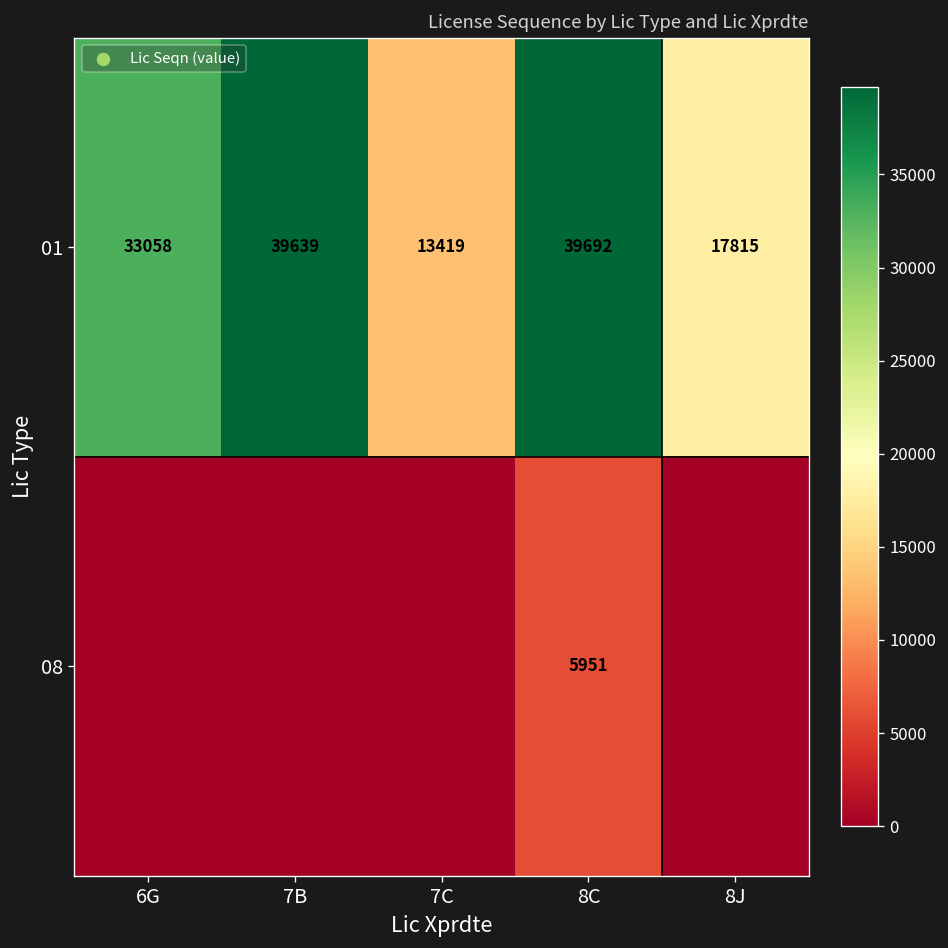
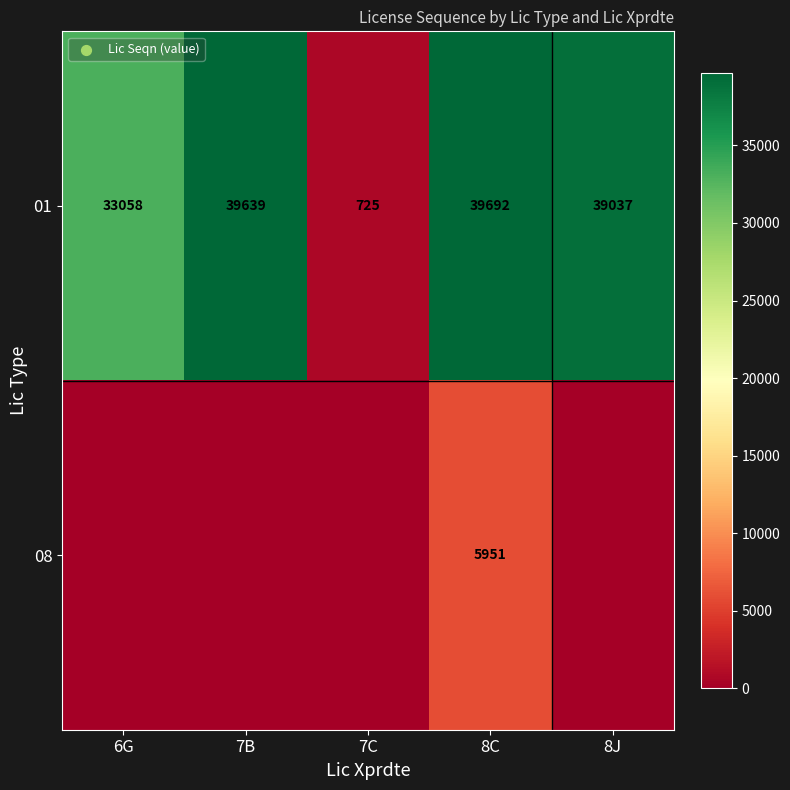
01, 7C: 13419 -> 725
01, 8J: 17815 -> 39037
